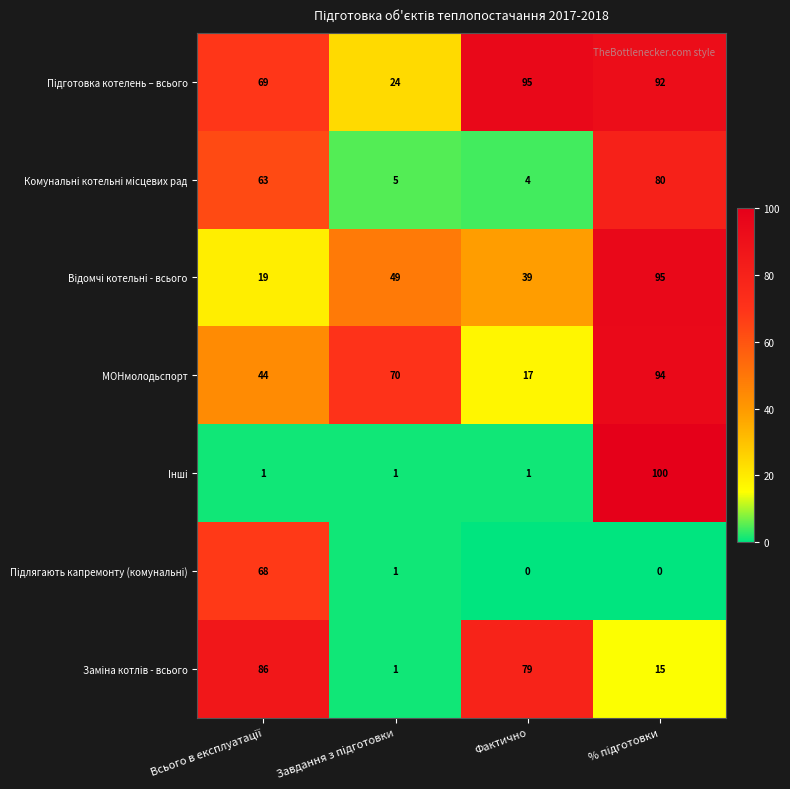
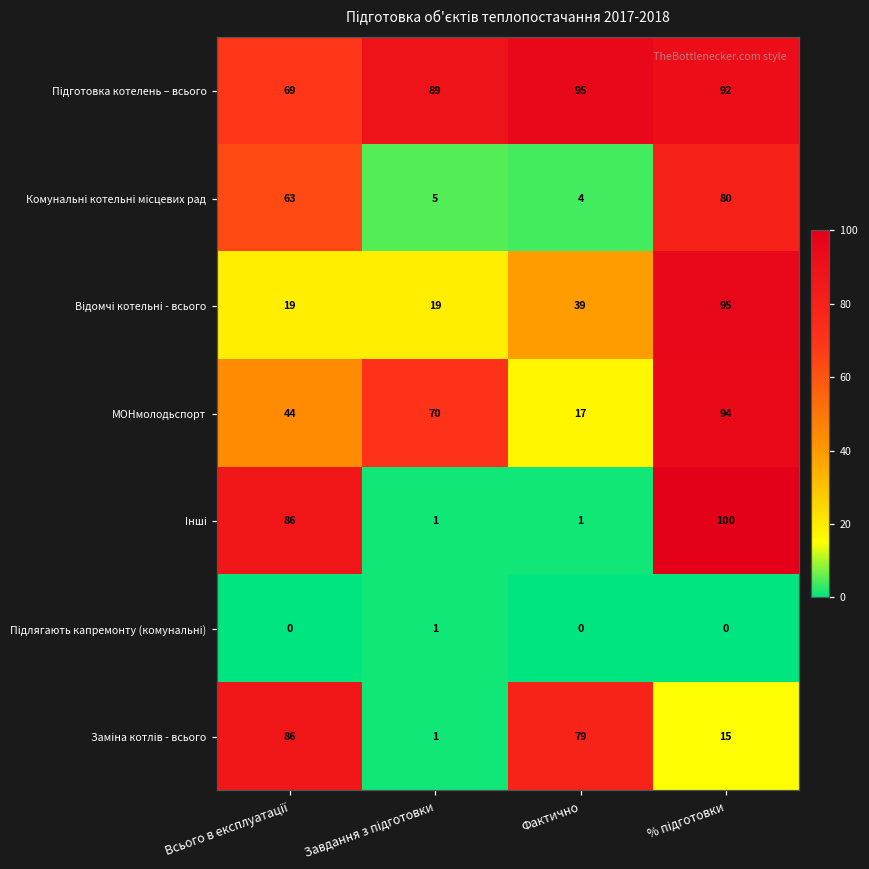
Підготовка котелень – всього, Завдання з підготовки: 24 -> 89
Відомчі котельні - всього, Завдання з підготовки: 49 -> 19
Інші, Всього в експлуатації: 1 -> 86
Підлягають капремонту (комунальні), Всього в експлуатації: 68 -> 0
